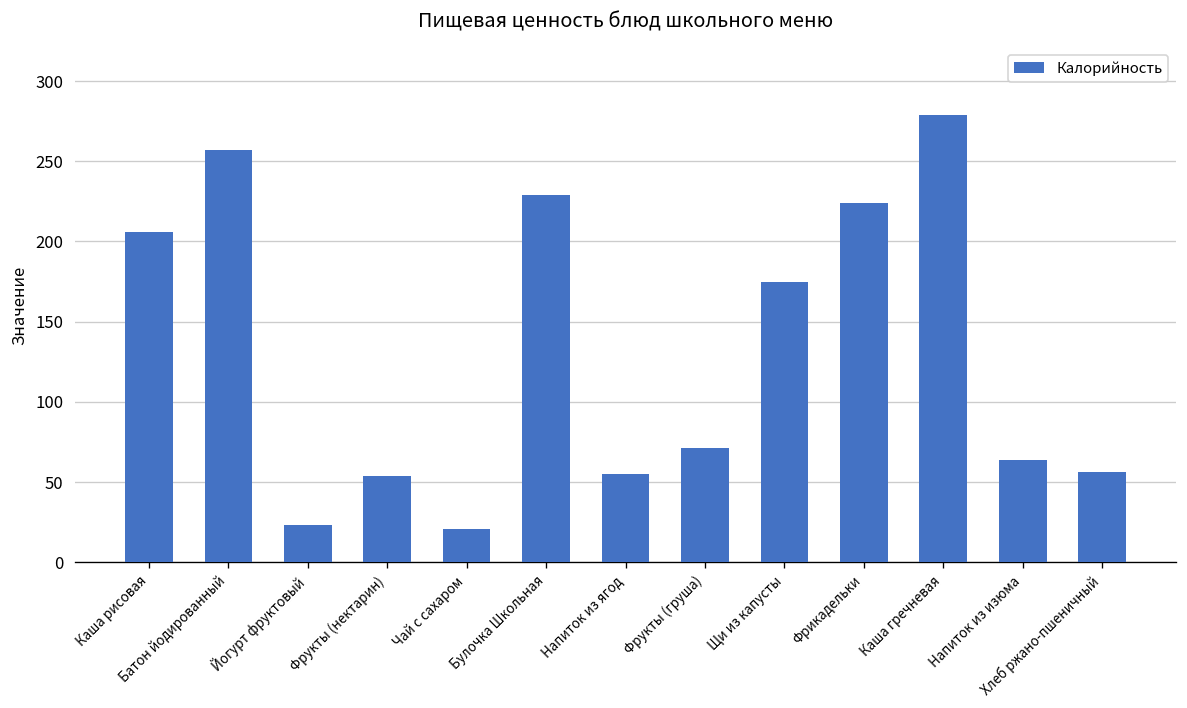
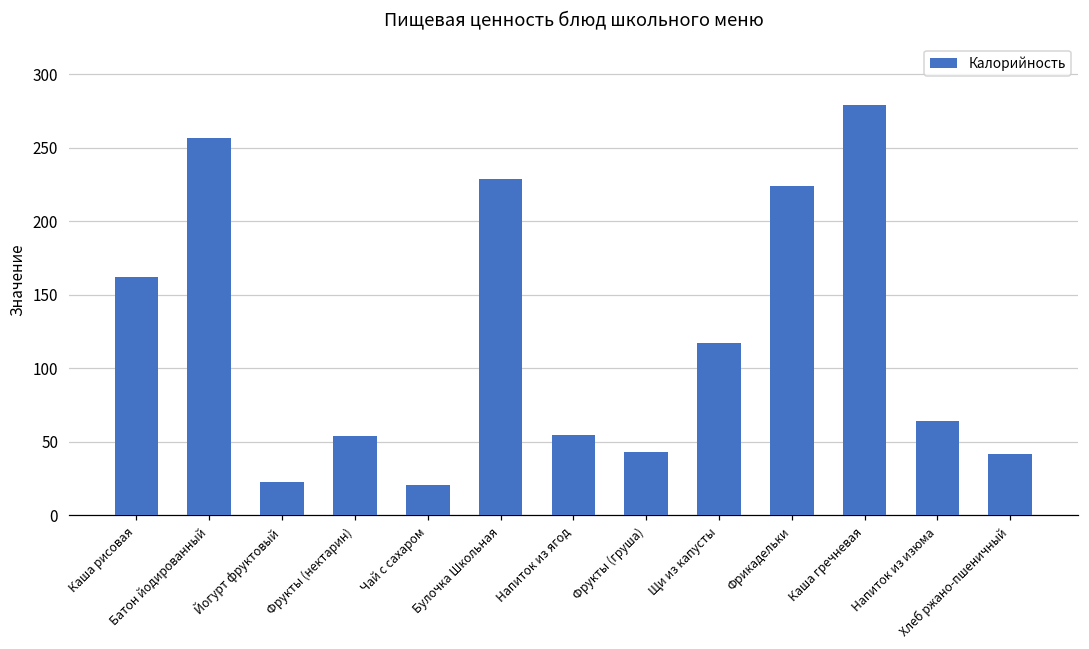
Каша рисовая: 206 -> 162
Фрукты (груша): 71 -> 43
Щи из капусты: 175 -> 117
Хлеб ржано-пшеничный: 56 -> 42
